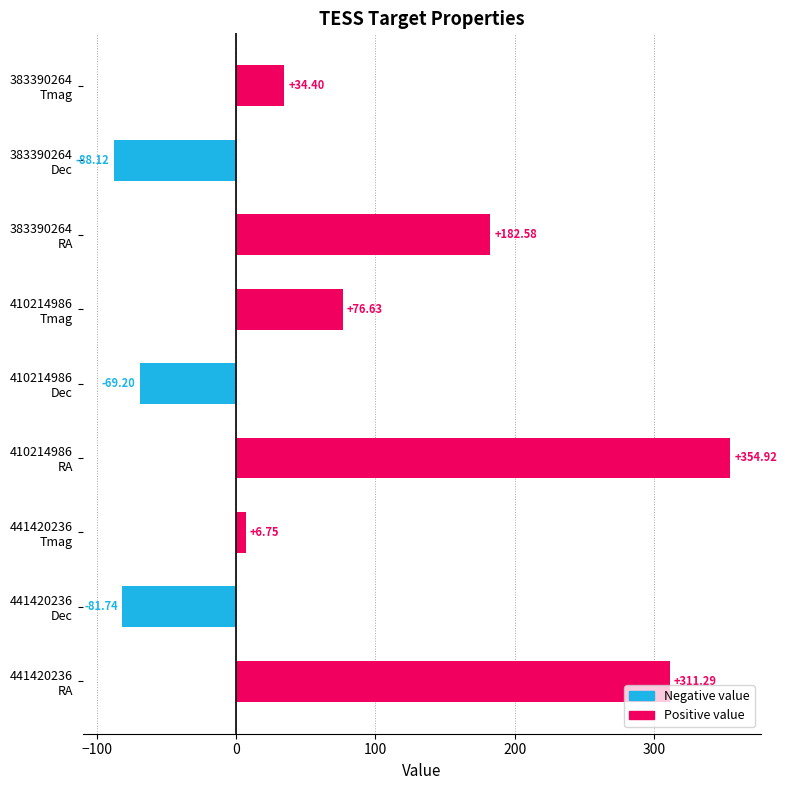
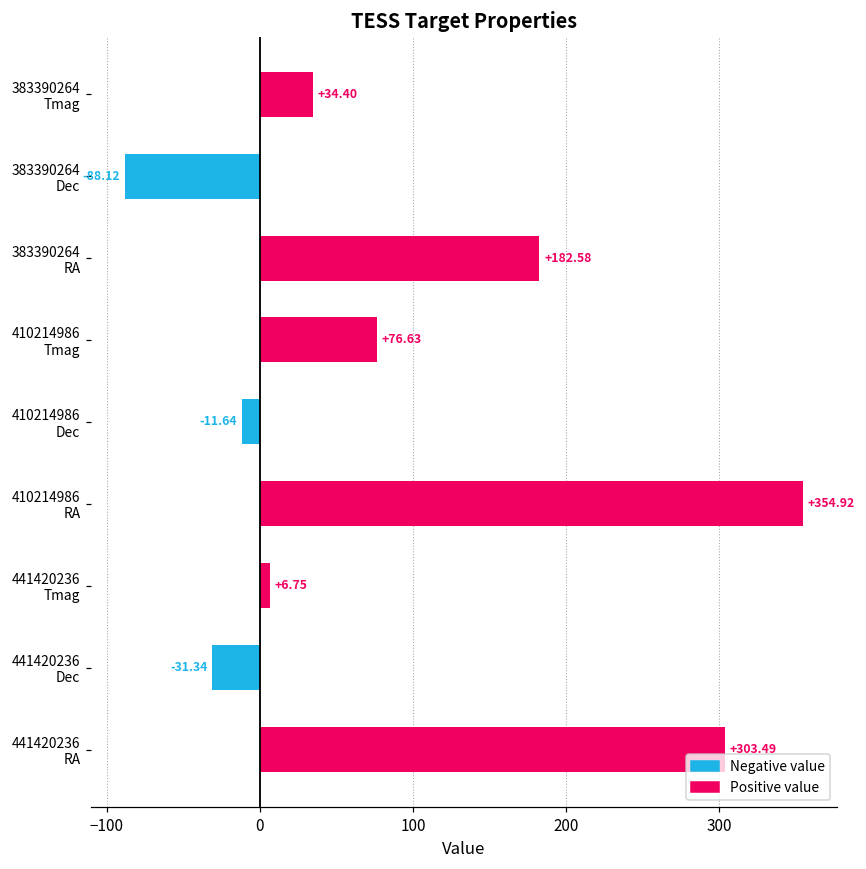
410214986 Dec: -69.20 -> -11.64
441420236 Dec: -81.74 -> -31.34
441420236 RA: 311 -> 303
